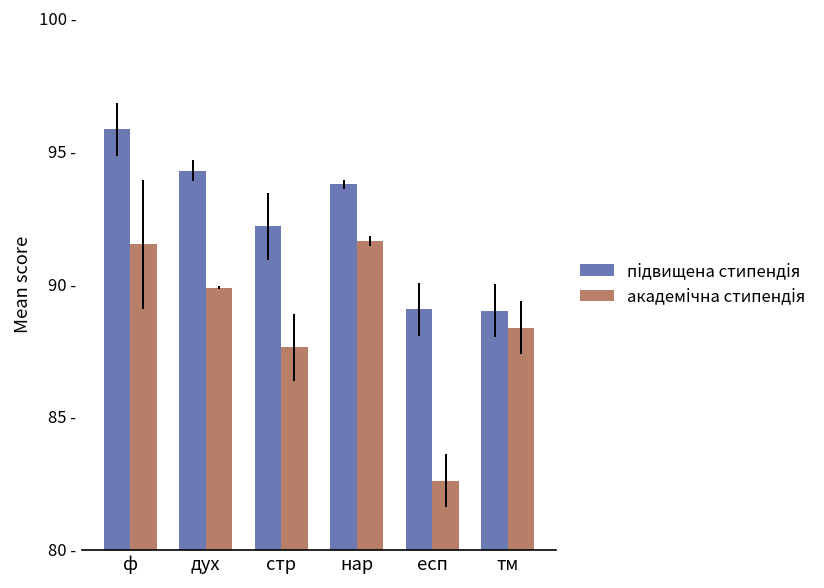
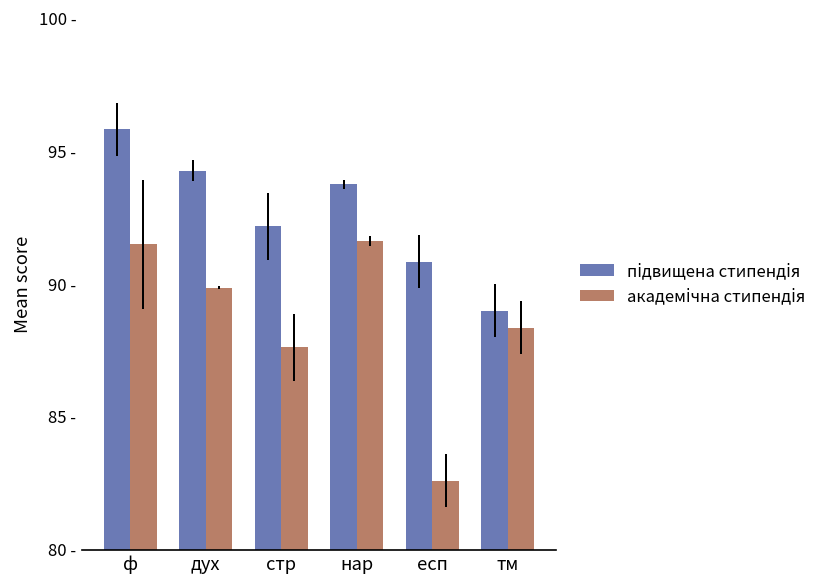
підвищена стипендія, есп: 89.1 - -> 90.9 -
